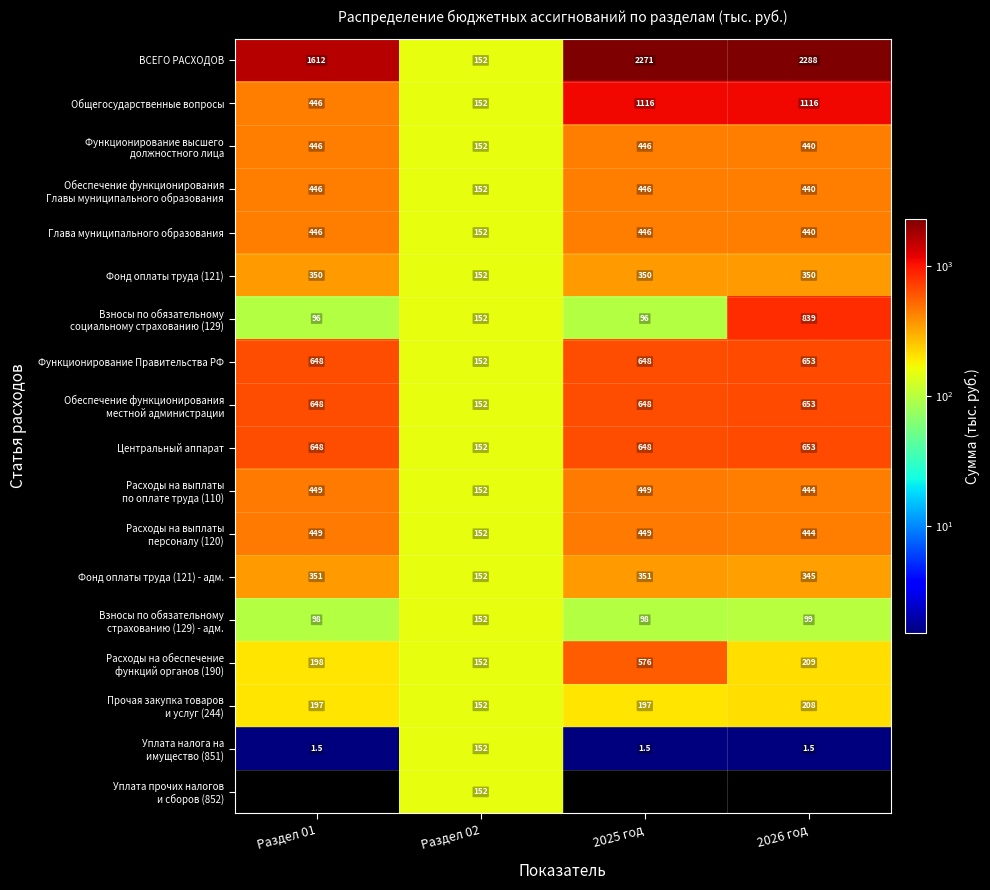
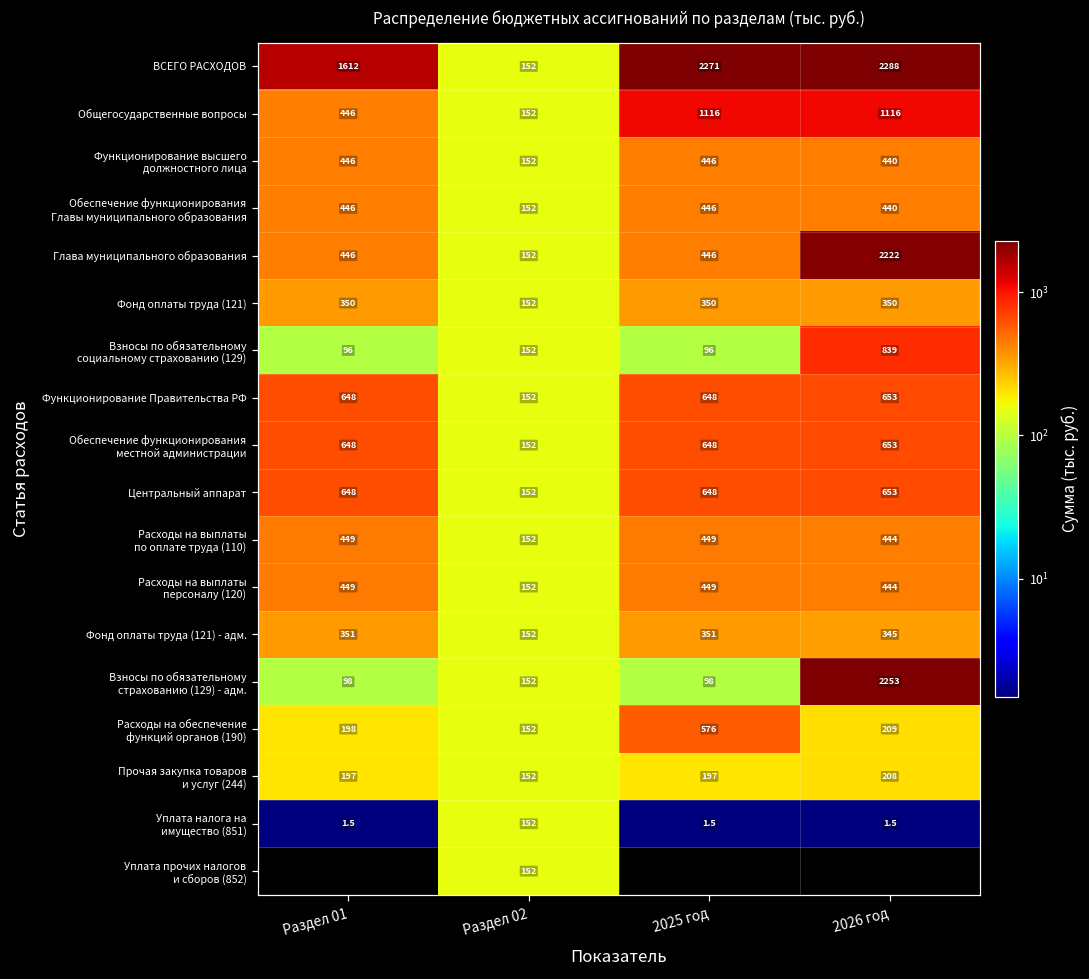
Глава муниципального образования, 2026 год: 440 -> 2222
Взносы по обязательному страхованию (129) - адм., 2026 год: 99 -> 2253
